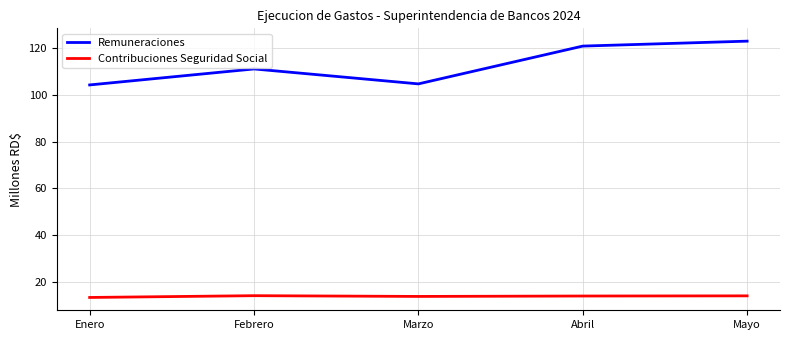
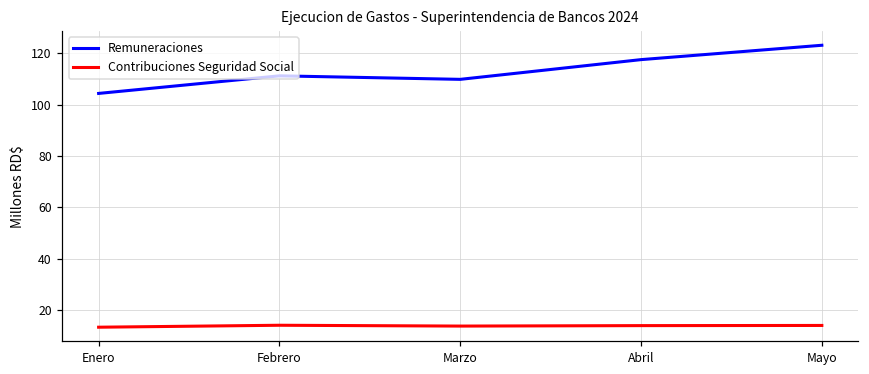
Remuneraciones, Marzo: 105 -> 110
Remuneraciones, Abril: 121 -> 117
